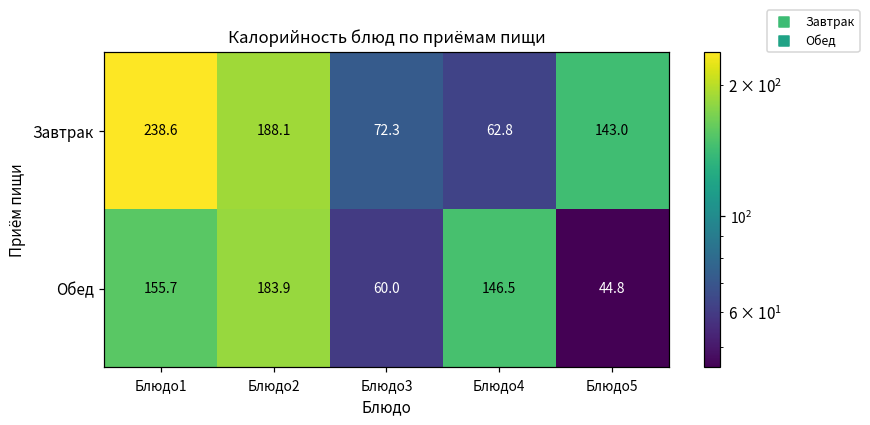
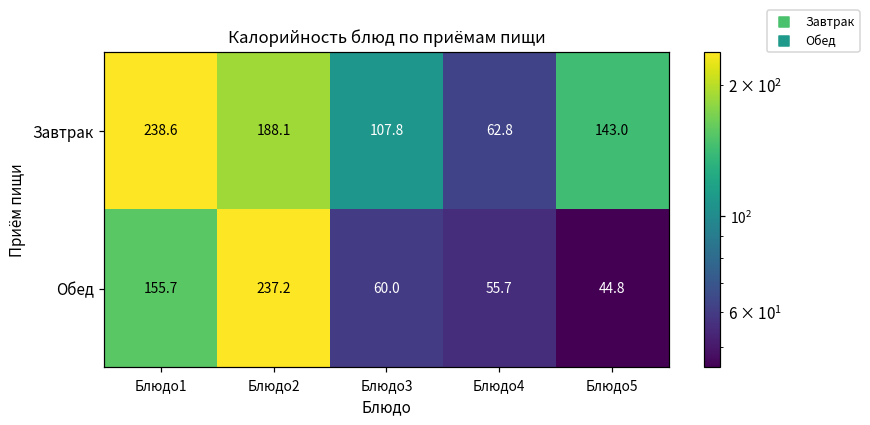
Завтрак, Блюдо3: 72.3 -> 107.8
Обед, Блюдо2: 183.9 -> 237.2
Обед, Блюдо4: 146.5 -> 55.7
